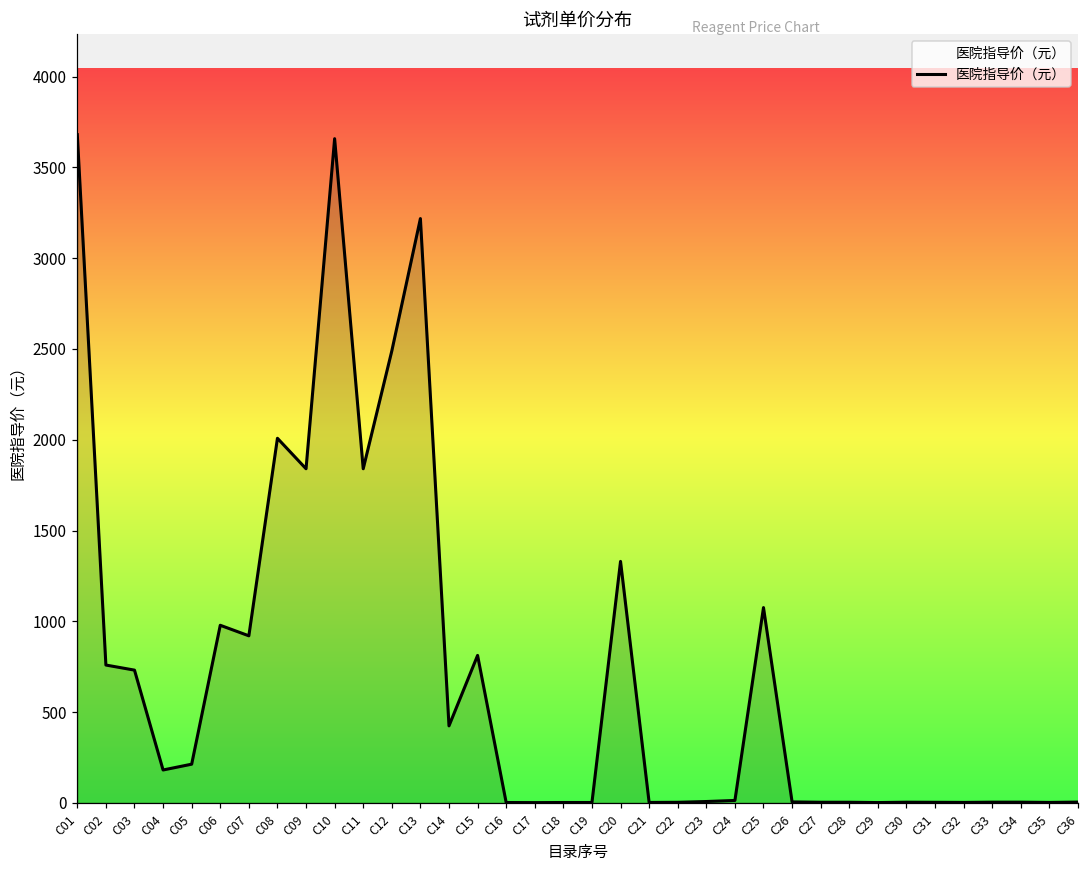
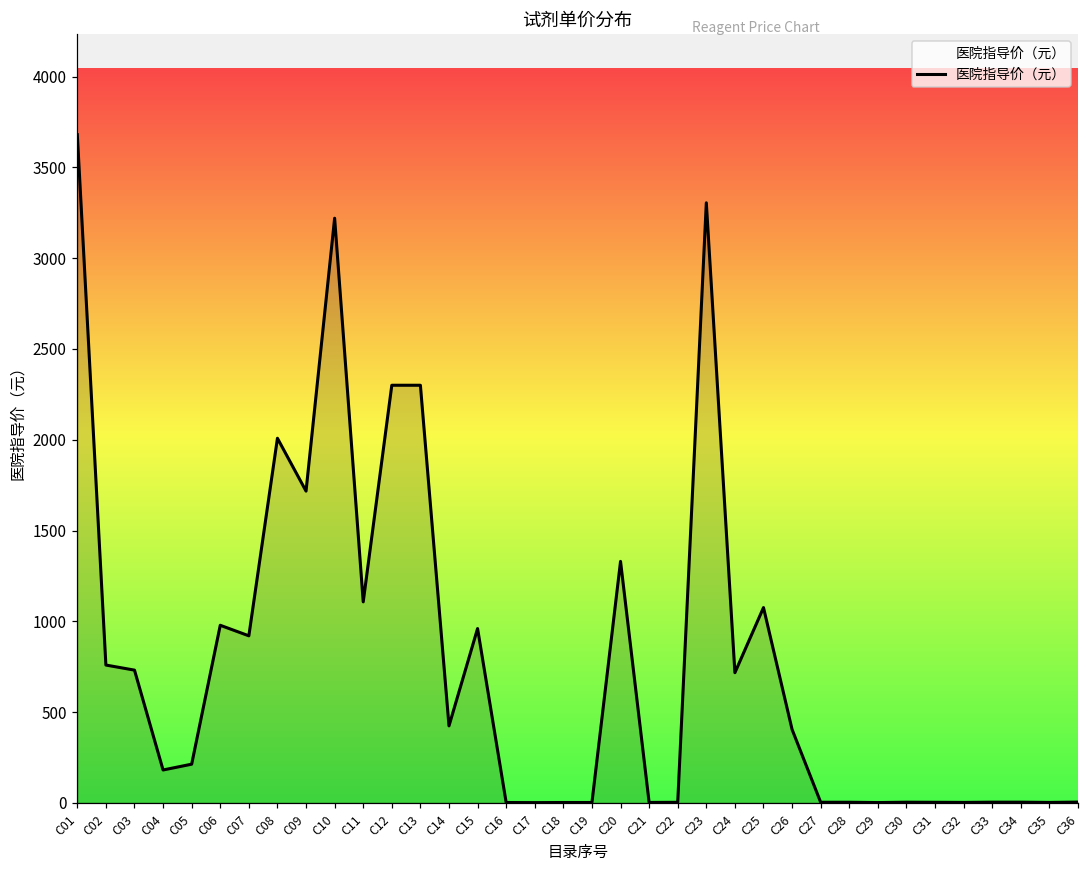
C09: 1840 -> 1720
C10: 3660 -> 3220
C11: 1840 -> 1110
C12: 2490 -> 2300
C13: 3220 -> 2300
C15: 810 -> 960
C23: 10 -> 3300
C24: 10 -> 720
C26: 10 -> 400
